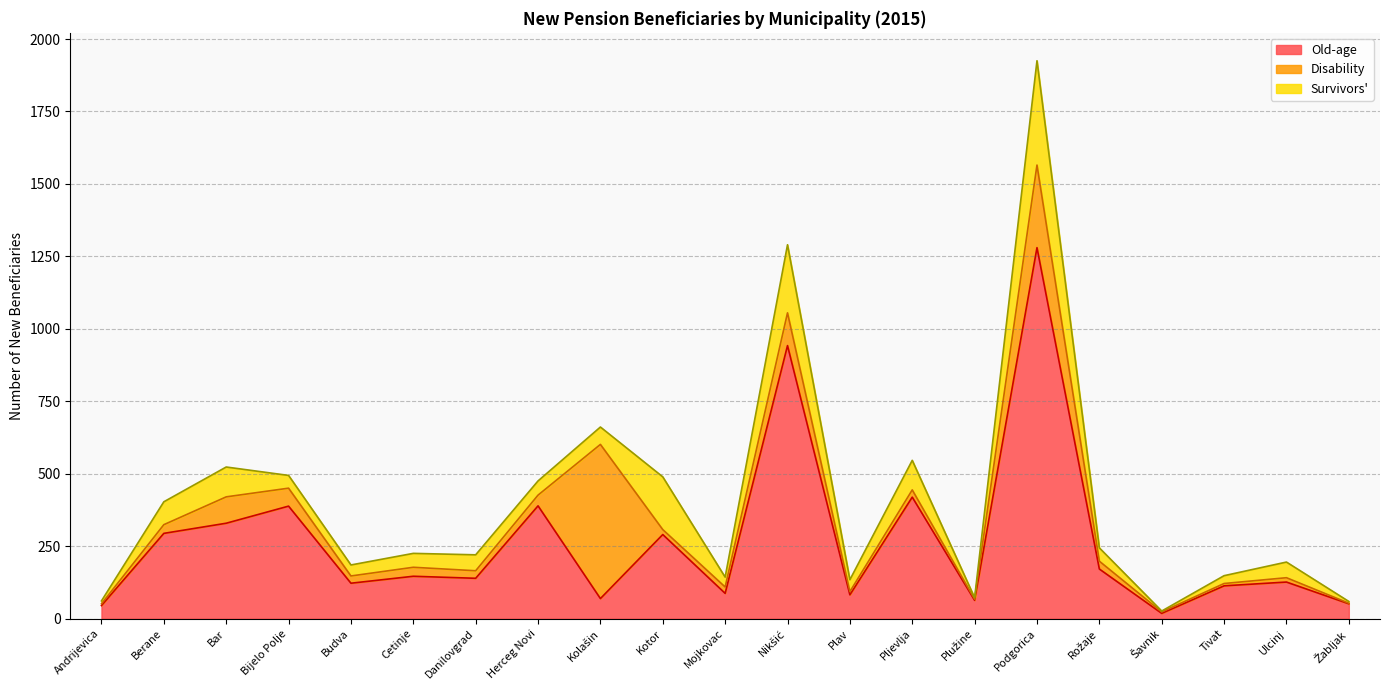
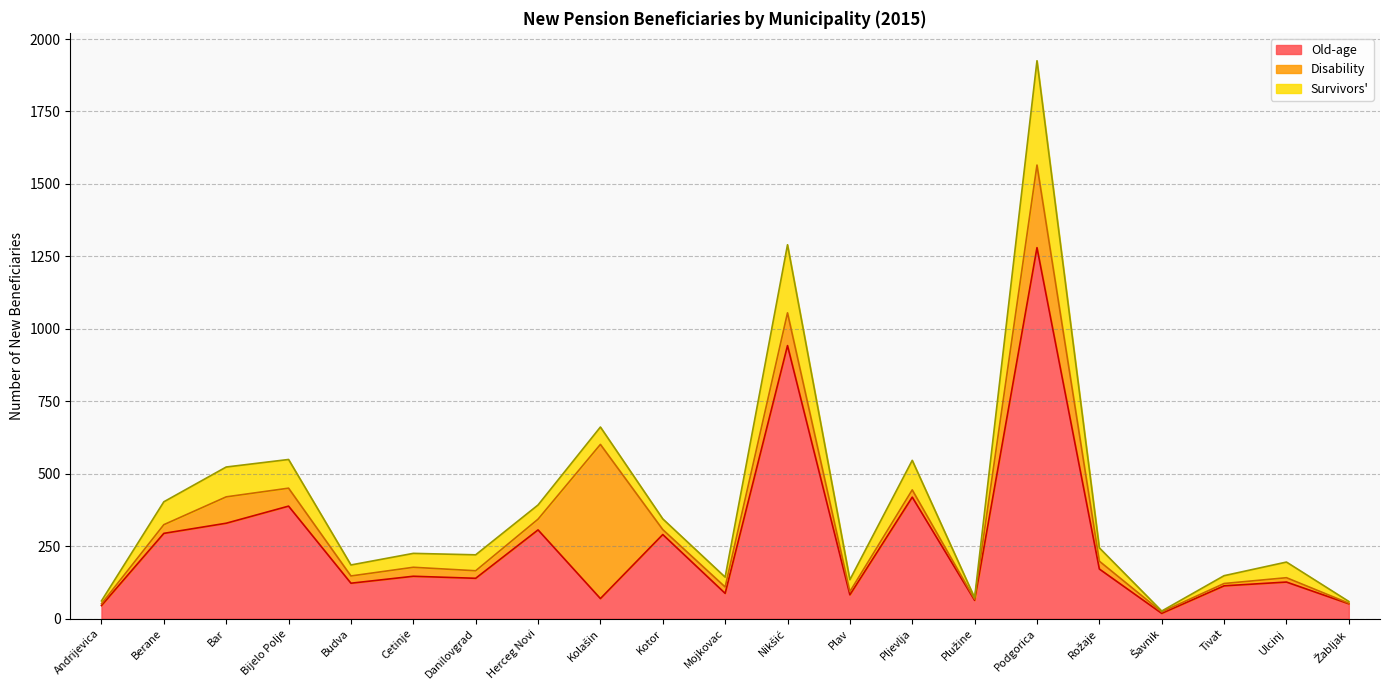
Survivors', Bijelo Polje: 40 -> 100
Old-age, Herceg Novi: 390 -> 310
Survivors', Kotor: 180 -> 40
